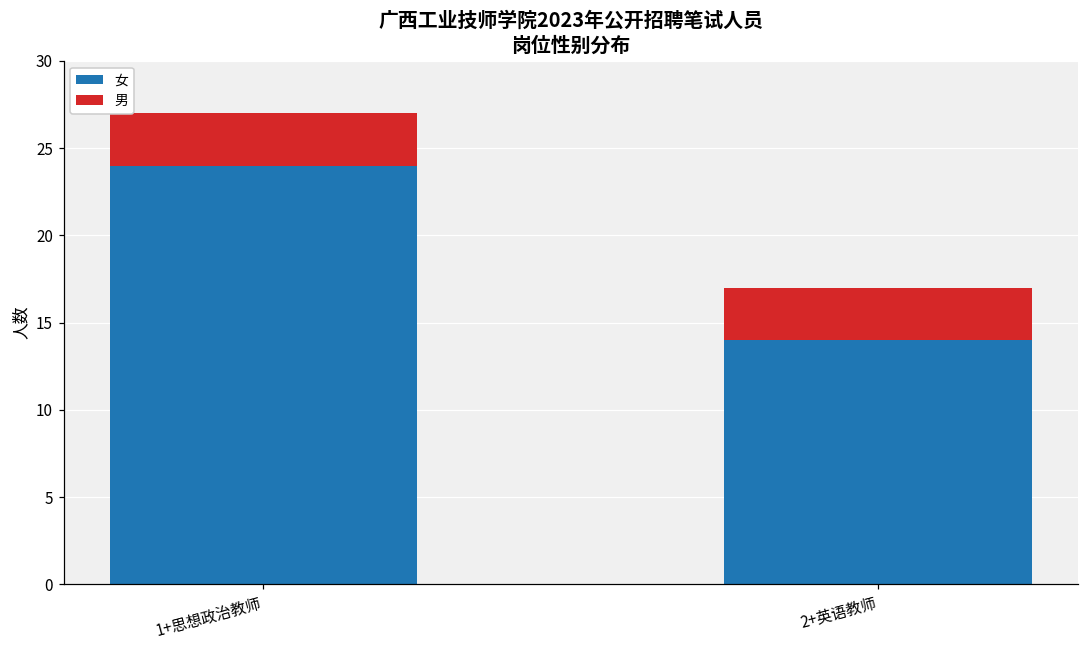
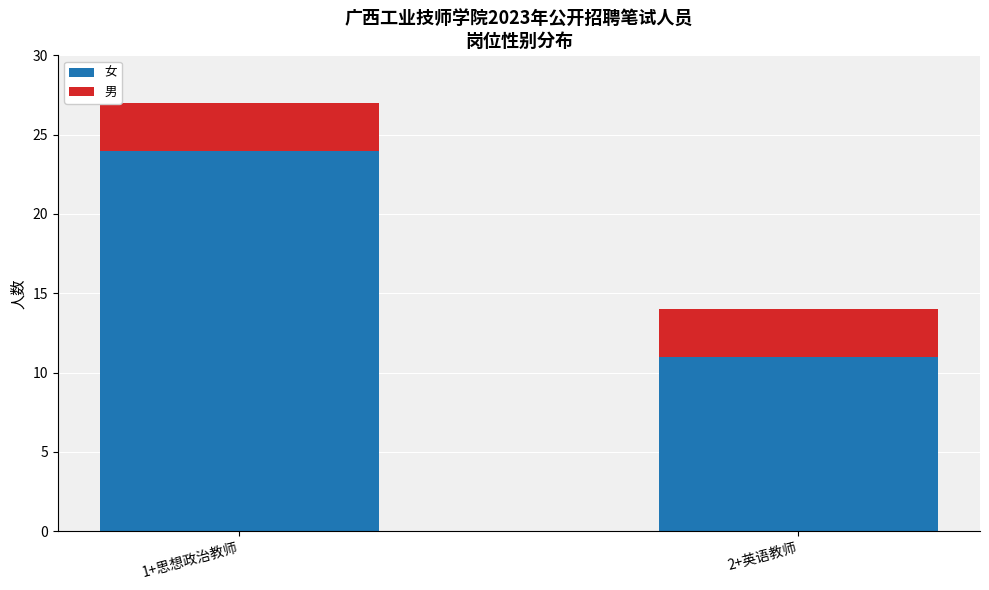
女, 2+英语教师: 14 -> 11
